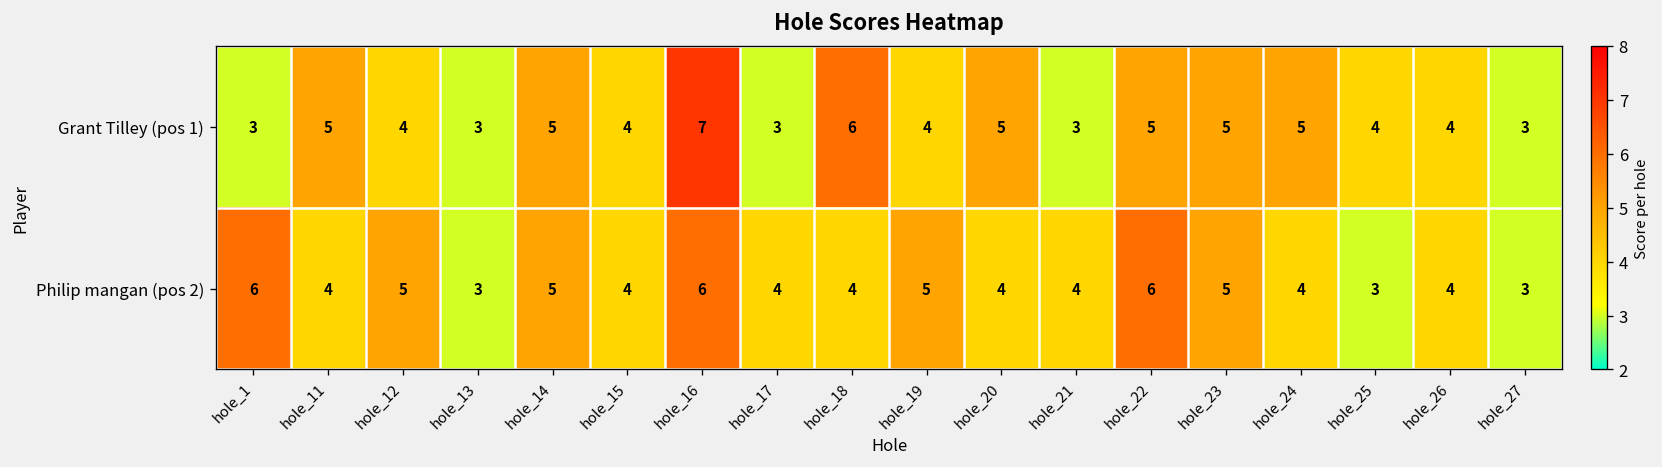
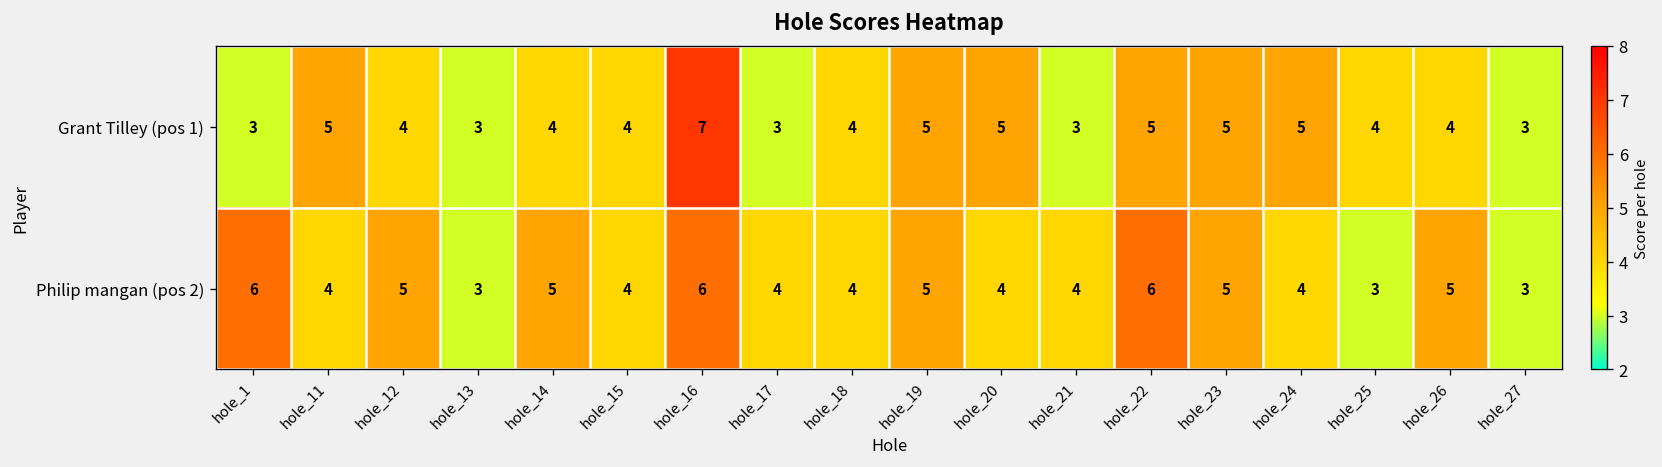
Grant Tilley (pos 1), hole_14: 5 -> 4
Grant Tilley (pos 1), hole_18: 6 -> 4
Grant Tilley (pos 1), hole_19: 4 -> 5
Philip mangan (pos 2), hole_26: 4 -> 5
